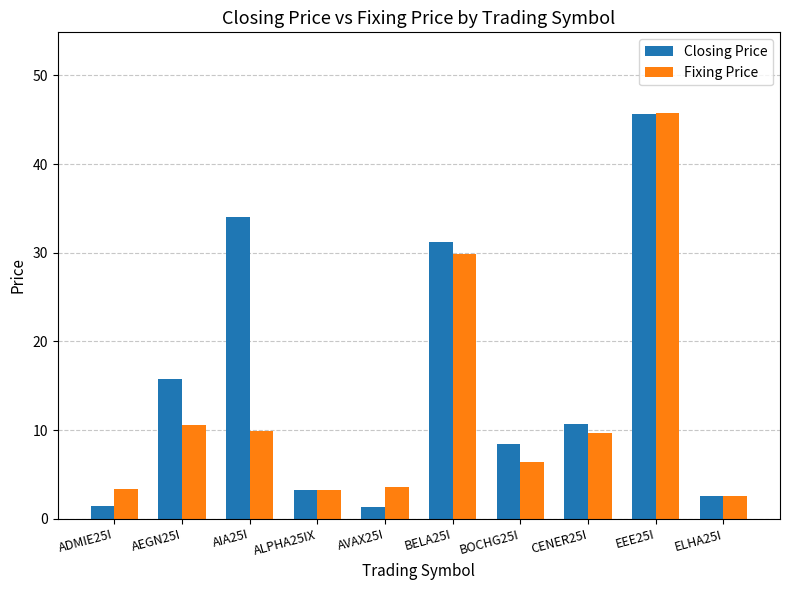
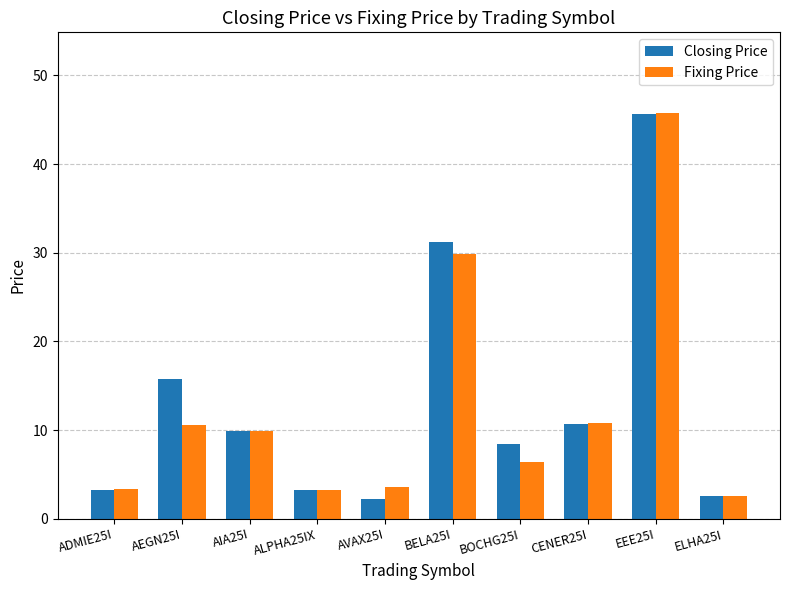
Closing Price, ADMIE25I: 1 -> 3
Closing Price, AIA25I: 34 -> 10
Closing Price, AVAX25I: 1 -> 2
Fixing Price, CENER25I: 10 -> 11
